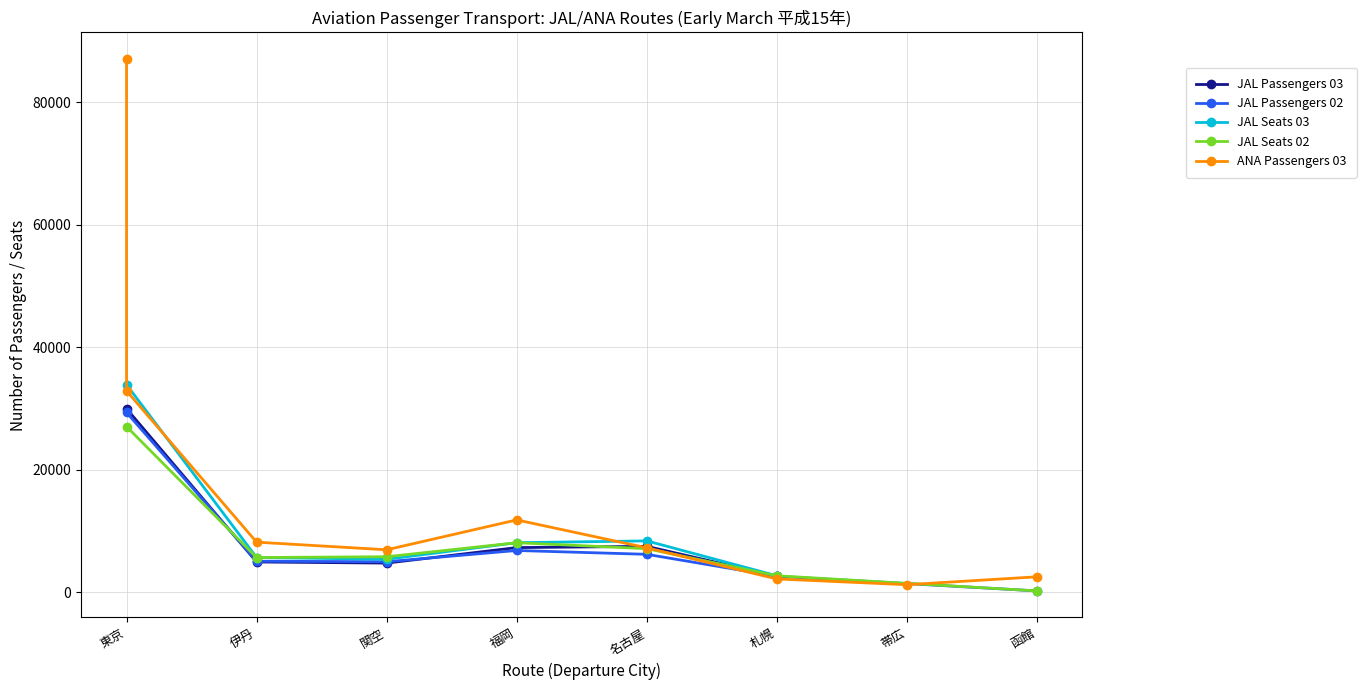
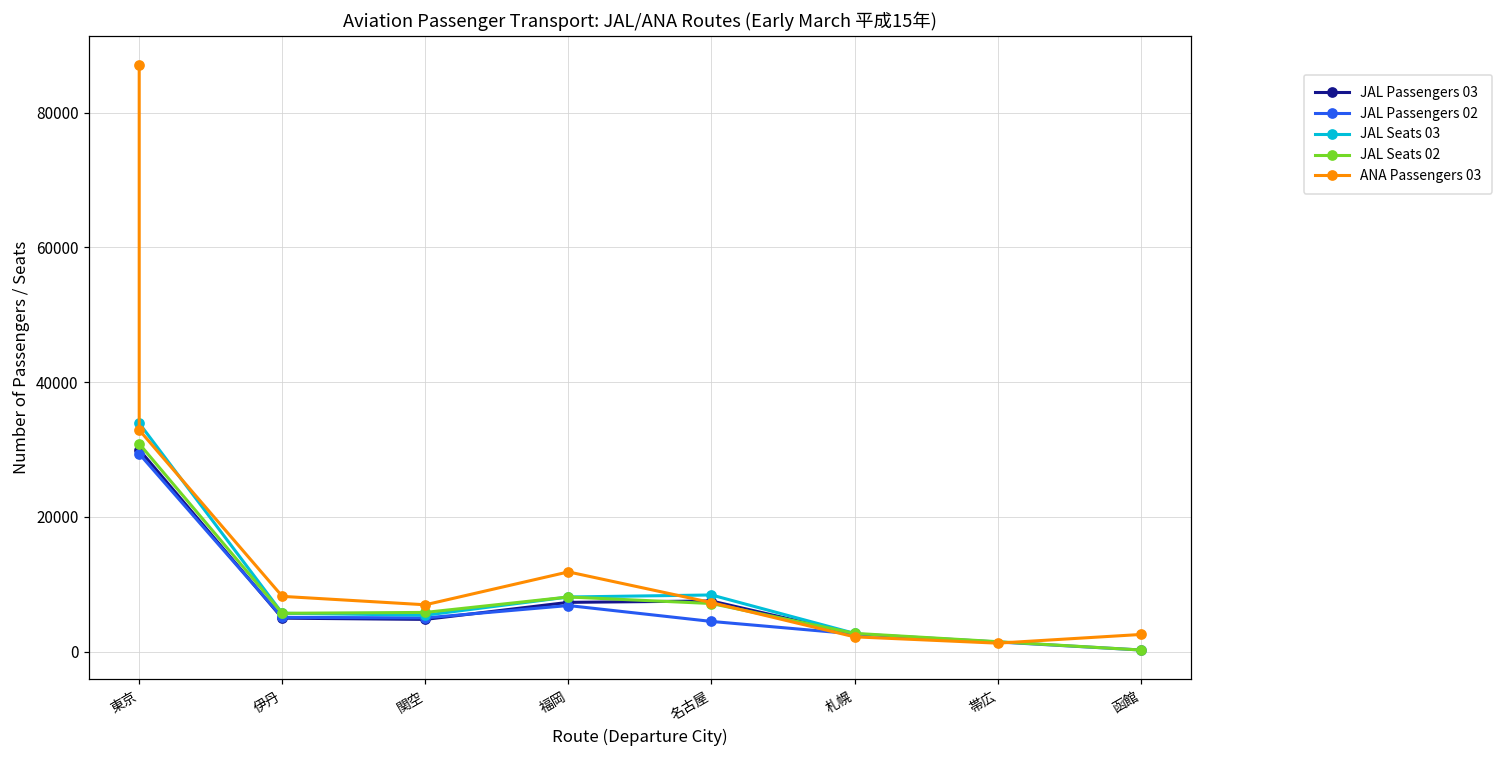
JAL Seats 02, 東京: 27000 -> 31000
JAL Passengers 02, 名古屋: 6000 -> 4000
